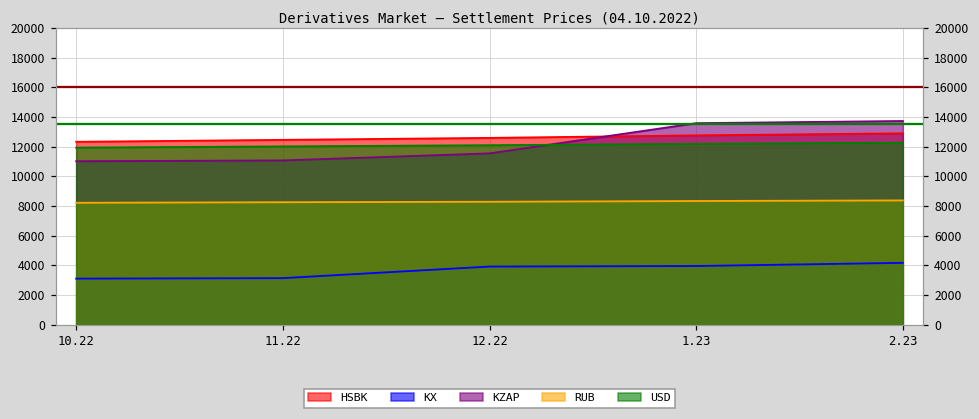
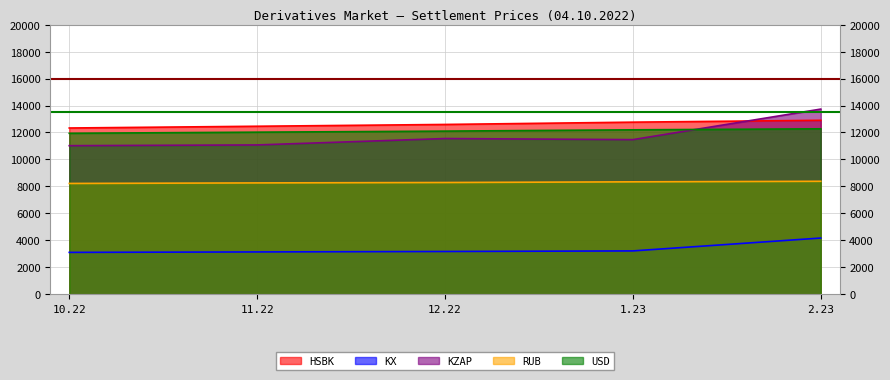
KX, 12.22: 3900 -> 3200
KX, 1.23: 4000 -> 3200
KZAP, 1.23: 13600 -> 11500
